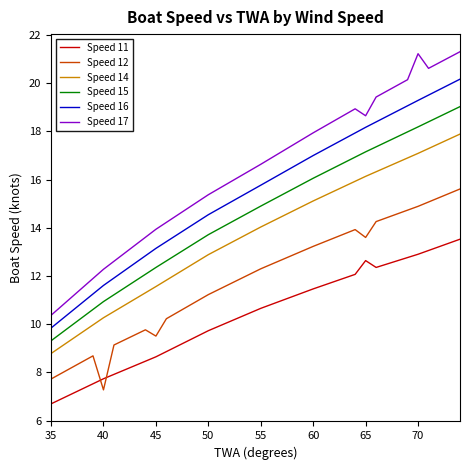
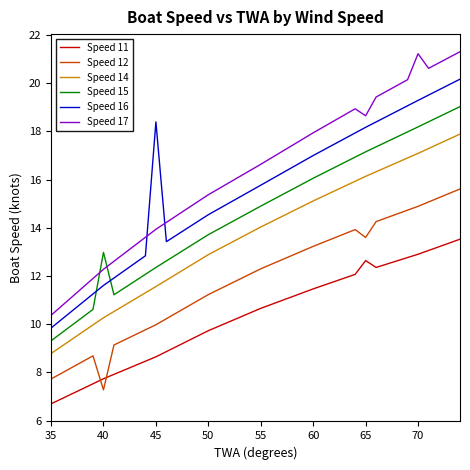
Speed 15, 40: 10.9 -> 13.0
Speed 12, 45: 9.5 -> 10.0
Speed 16, 45: 13.1 -> 18.4
